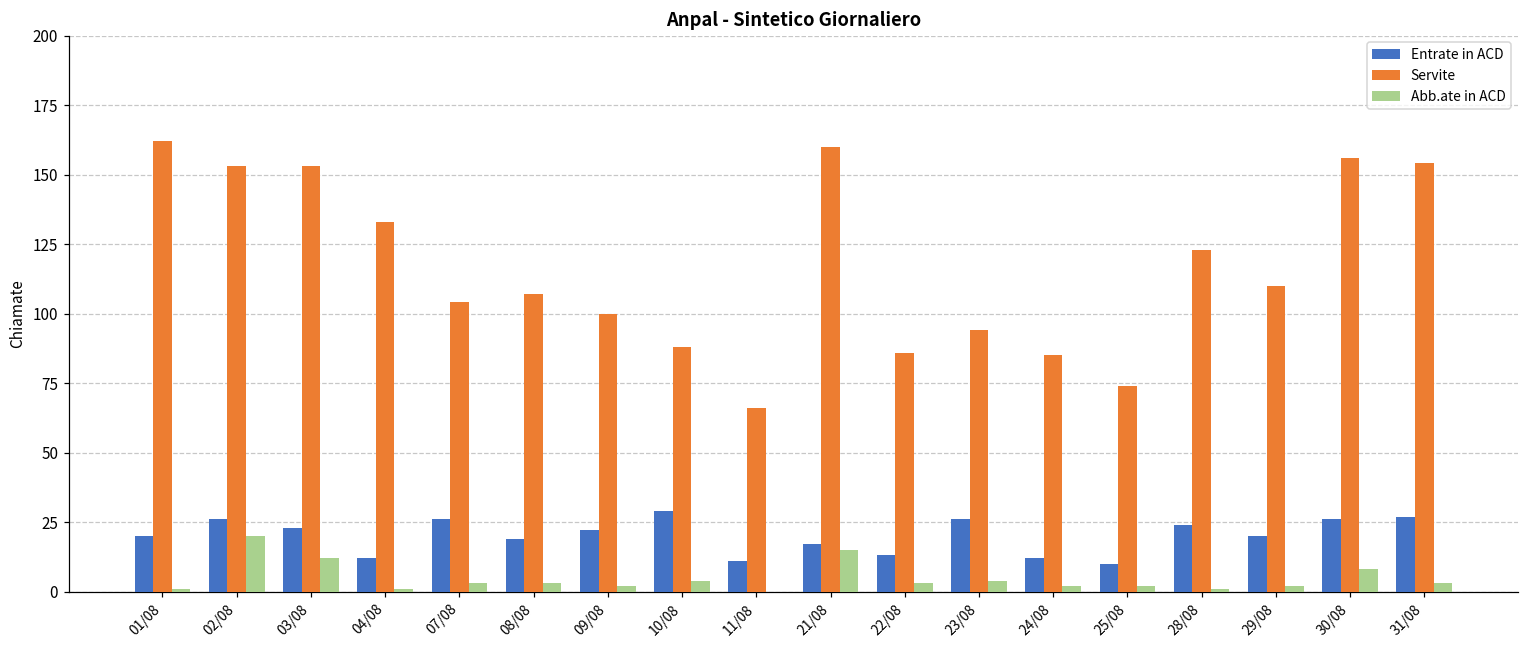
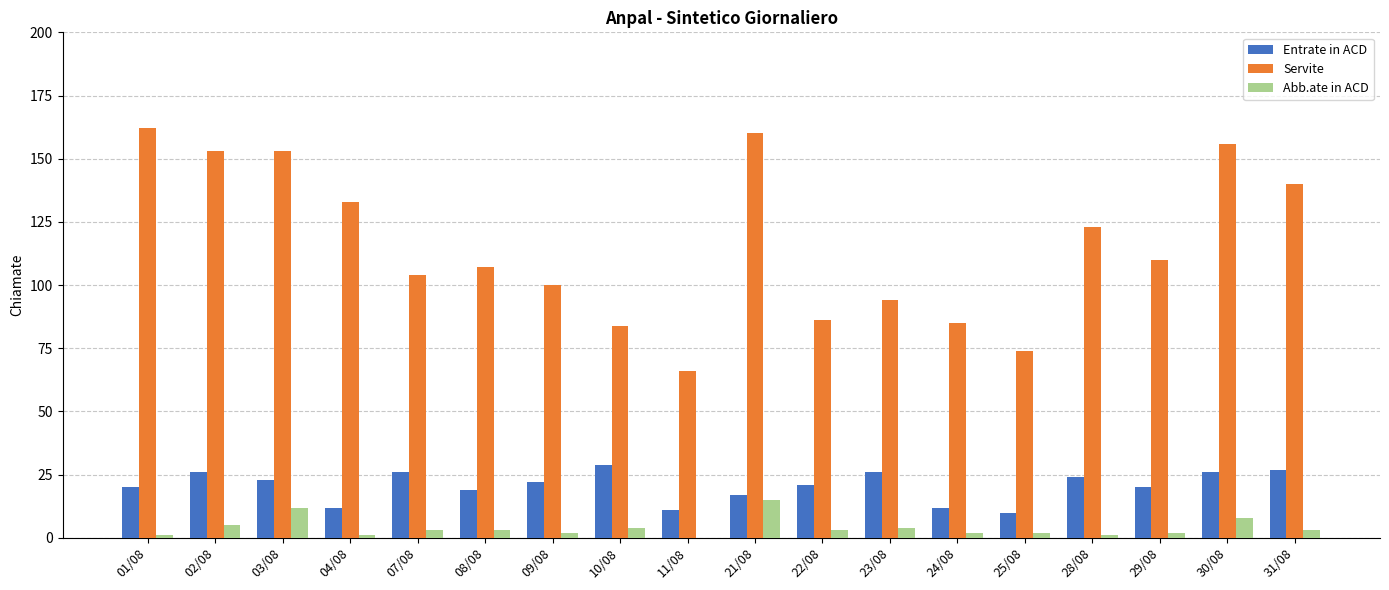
Abb.ate in ACD, 02/08: 20 -> 5
Servite, 10/08: 88 -> 84
Entrate in ACD, 22/08: 13 -> 21
Servite, 31/08: 154 -> 140
